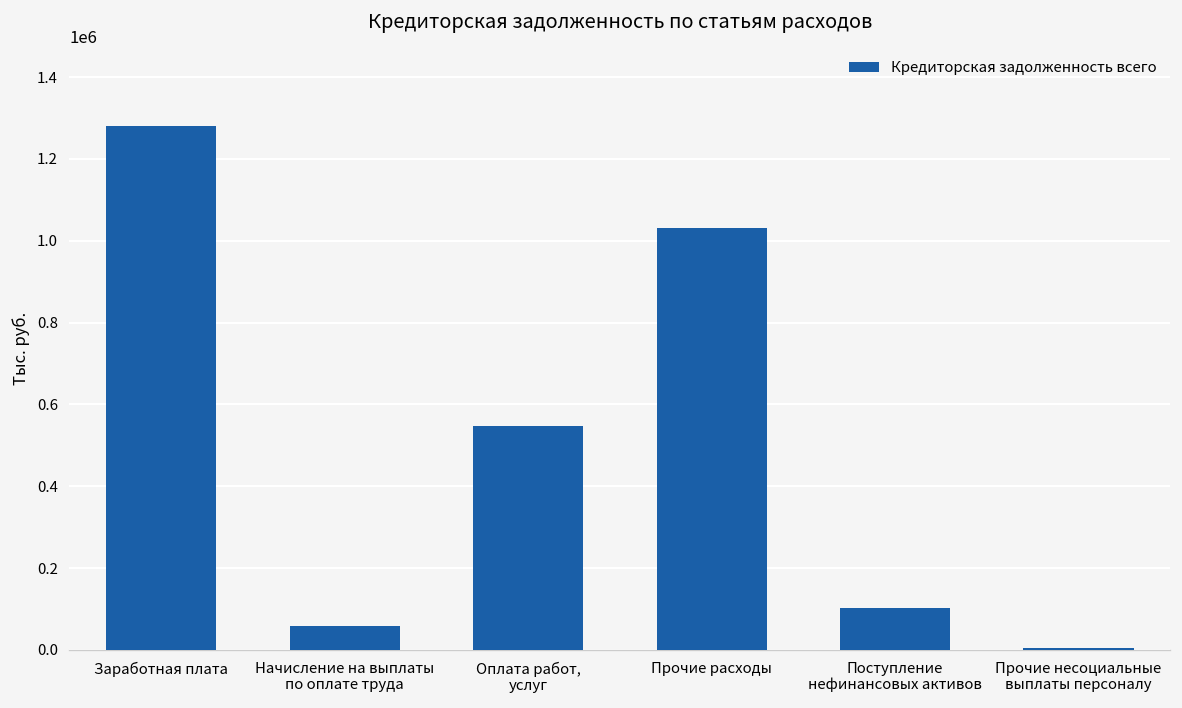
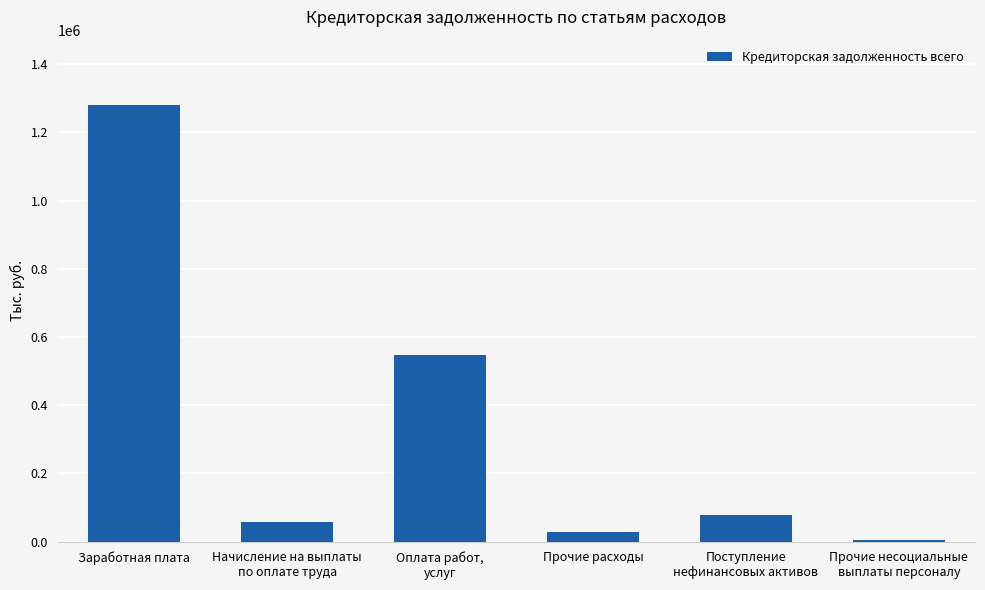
Прочие расходы: 1030000 -> 30000
Поступление нефинансовых активов: 100000 -> 80000
